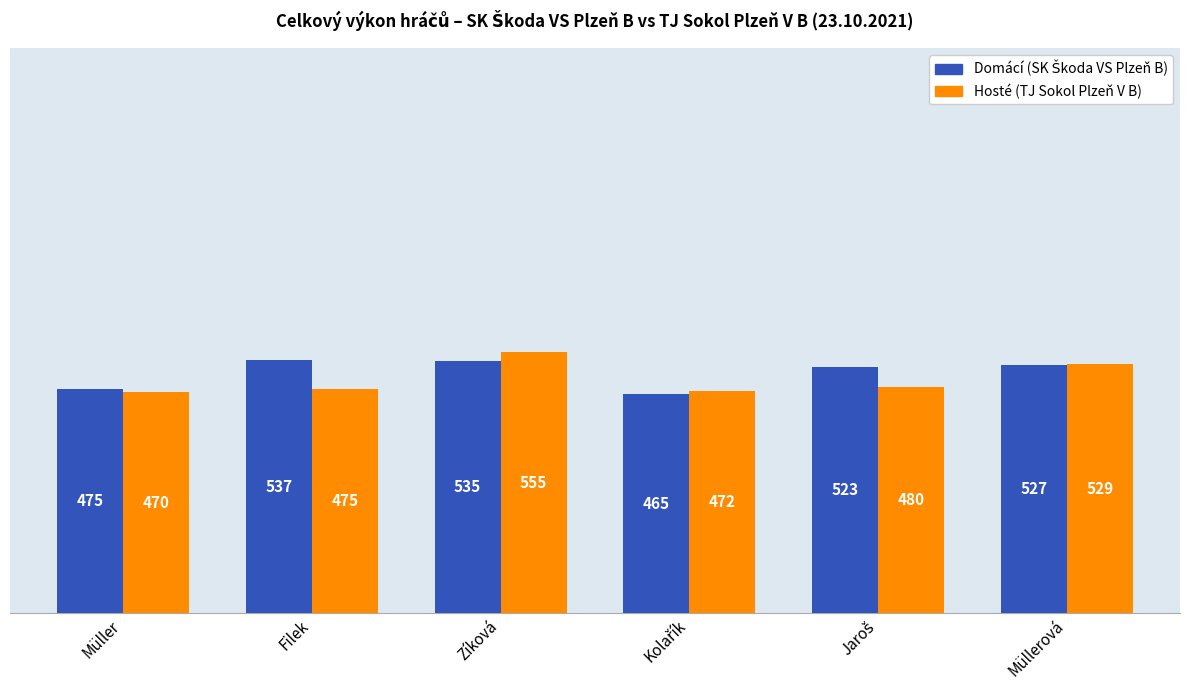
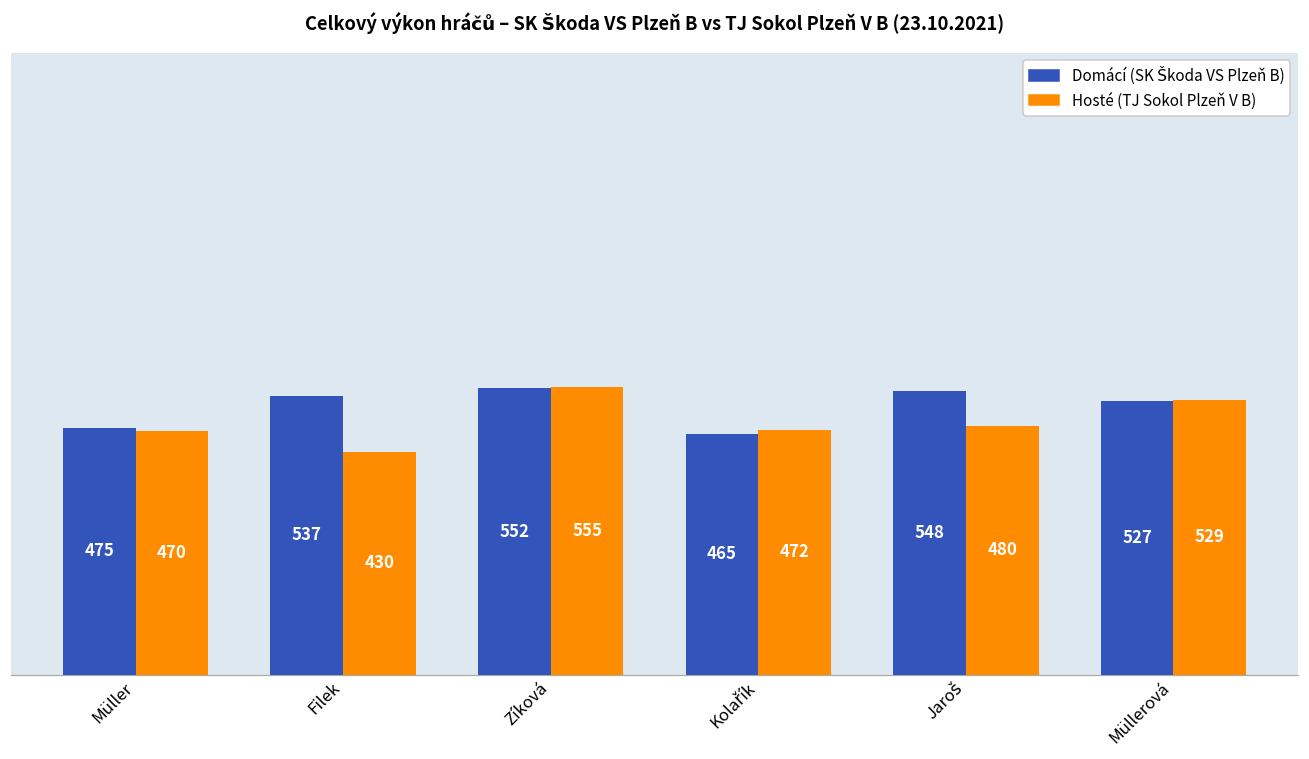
Hosté (TJ Sokol Plzeň V B), Filek: 475 -> 430
Domácí (SK Škoda VS Plzeň B), Zíková: 535 -> 552
Domácí (SK Škoda VS Plzeň B), Jaroš: 523 -> 548
